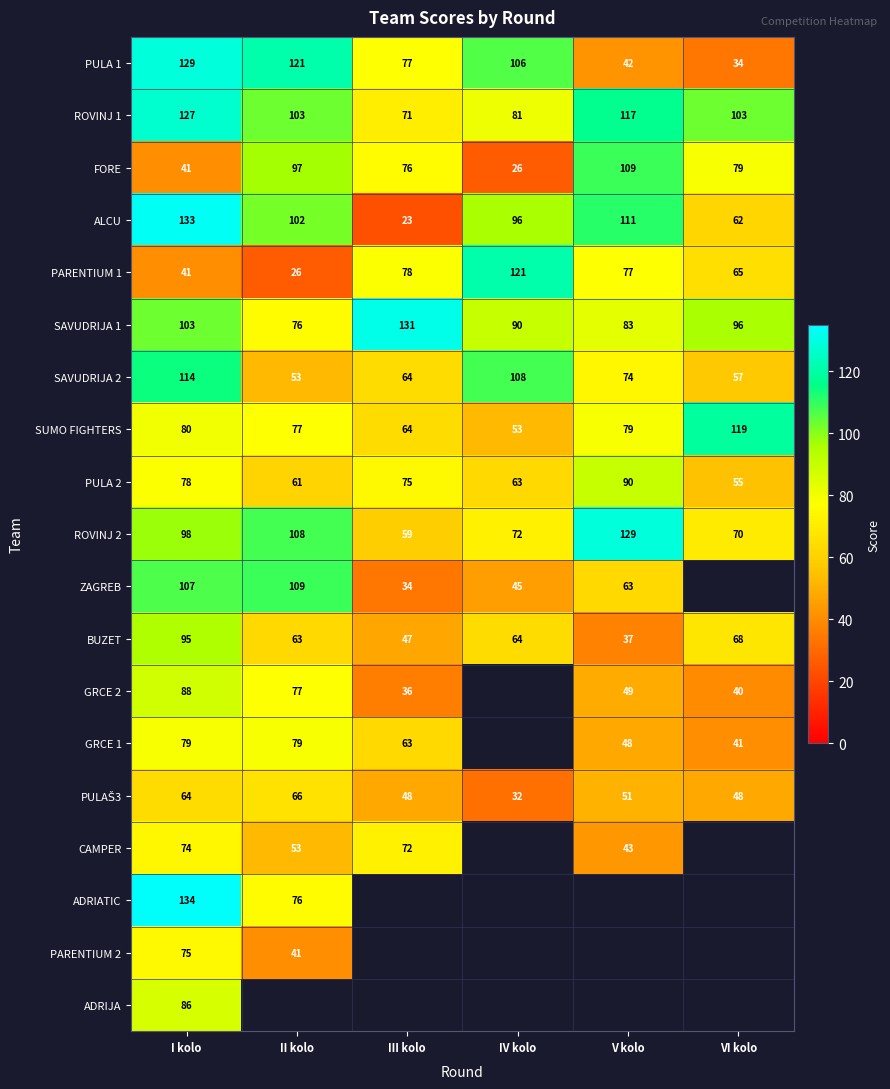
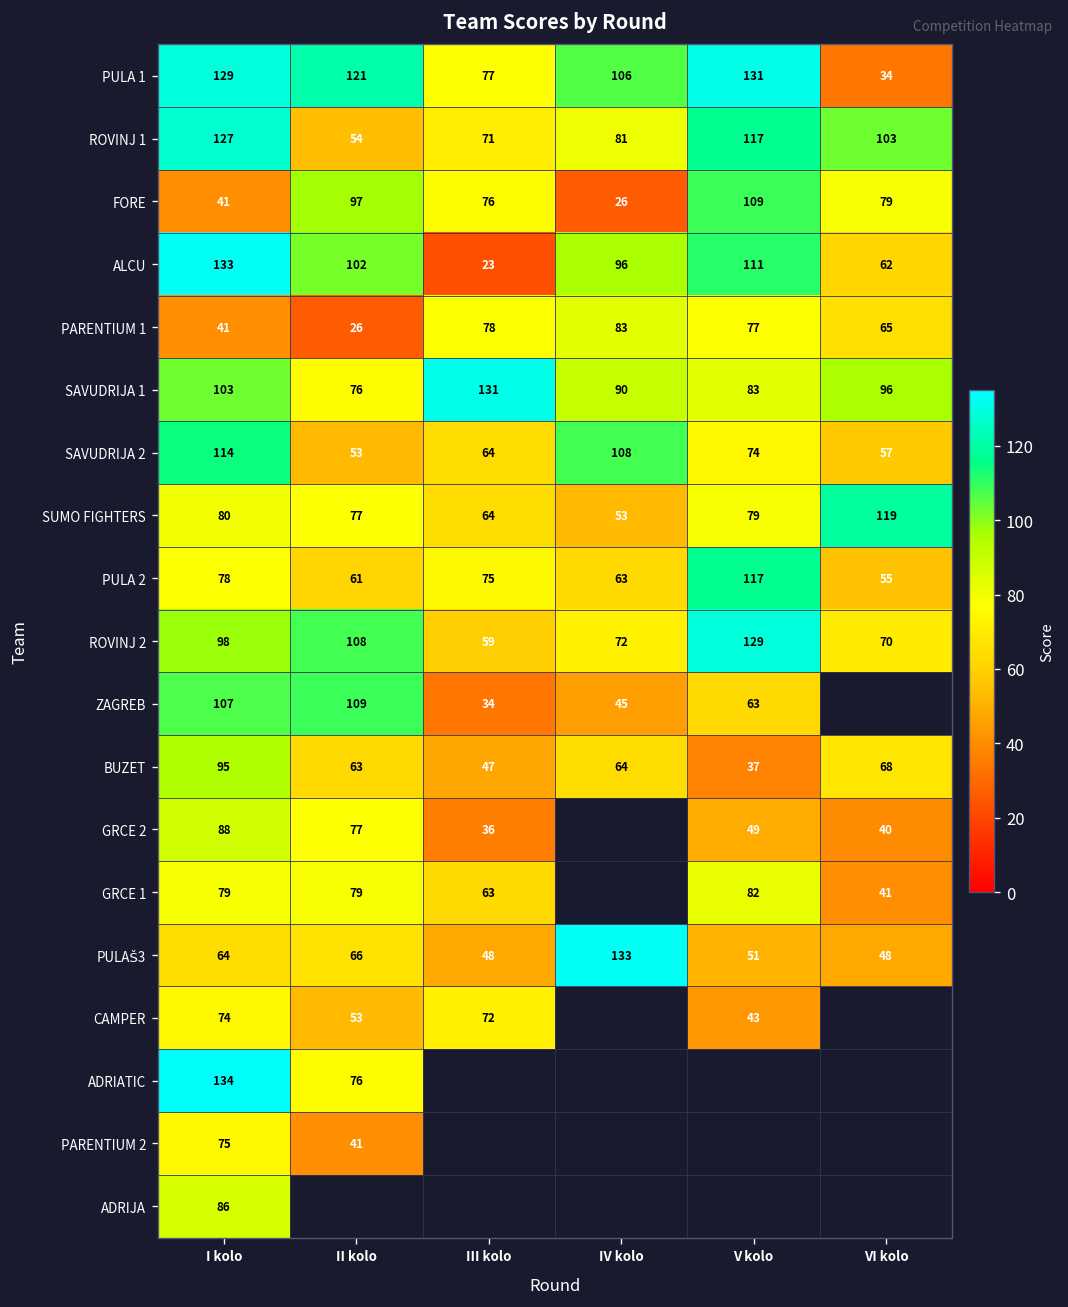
PULA 1, V kolo: 42 -> 131
ROVINJ 1, II kolo: 103 -> 54
PARENTIUM 1, IV kolo: 121 -> 83
PULA 2, V kolo: 90 -> 117
GRCE 1, V kolo: 48 -> 82
PULAŠ3, IV kolo: 32 -> 133
